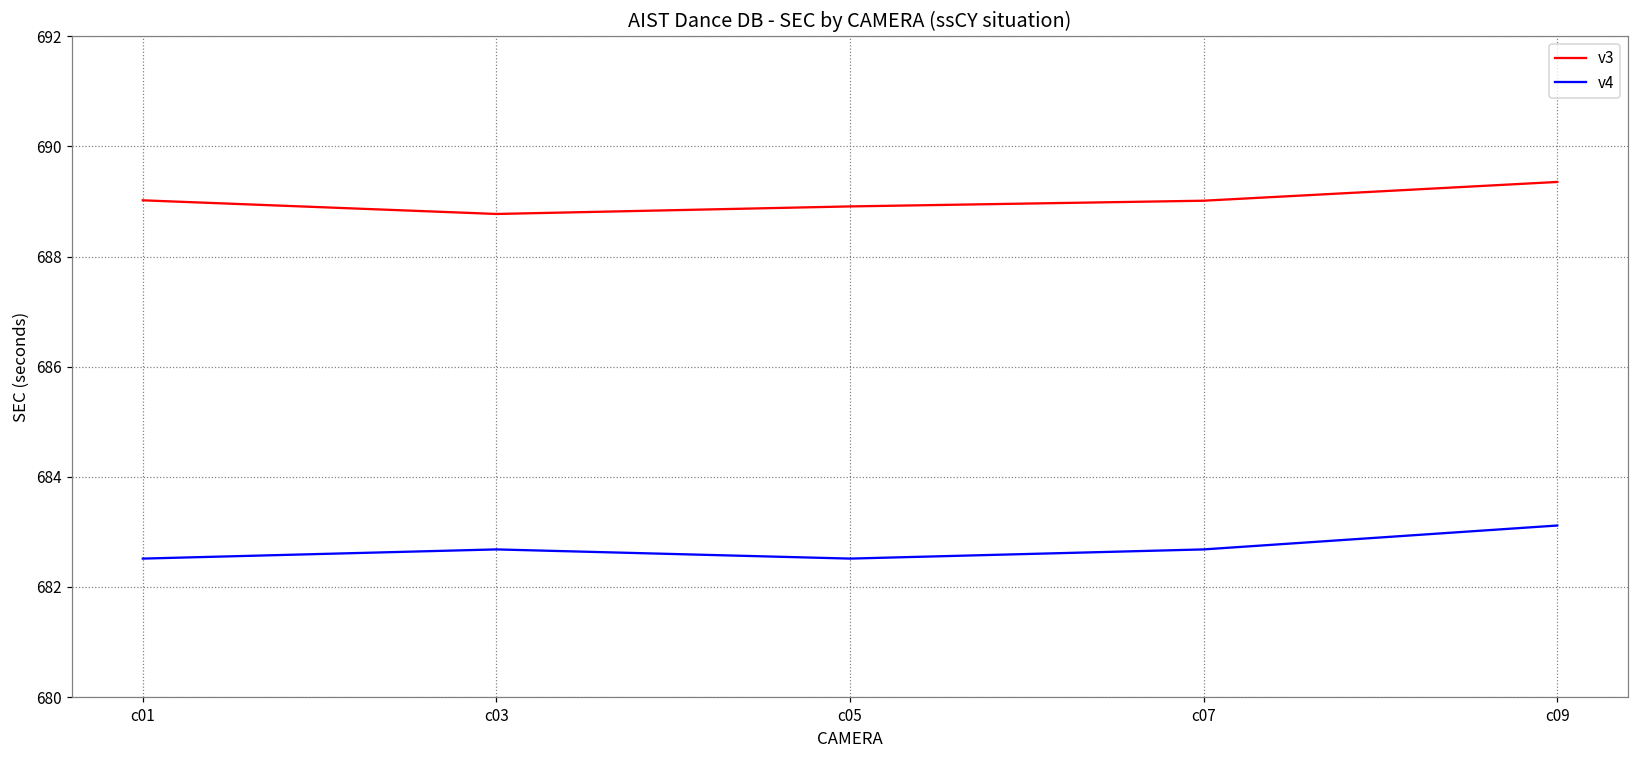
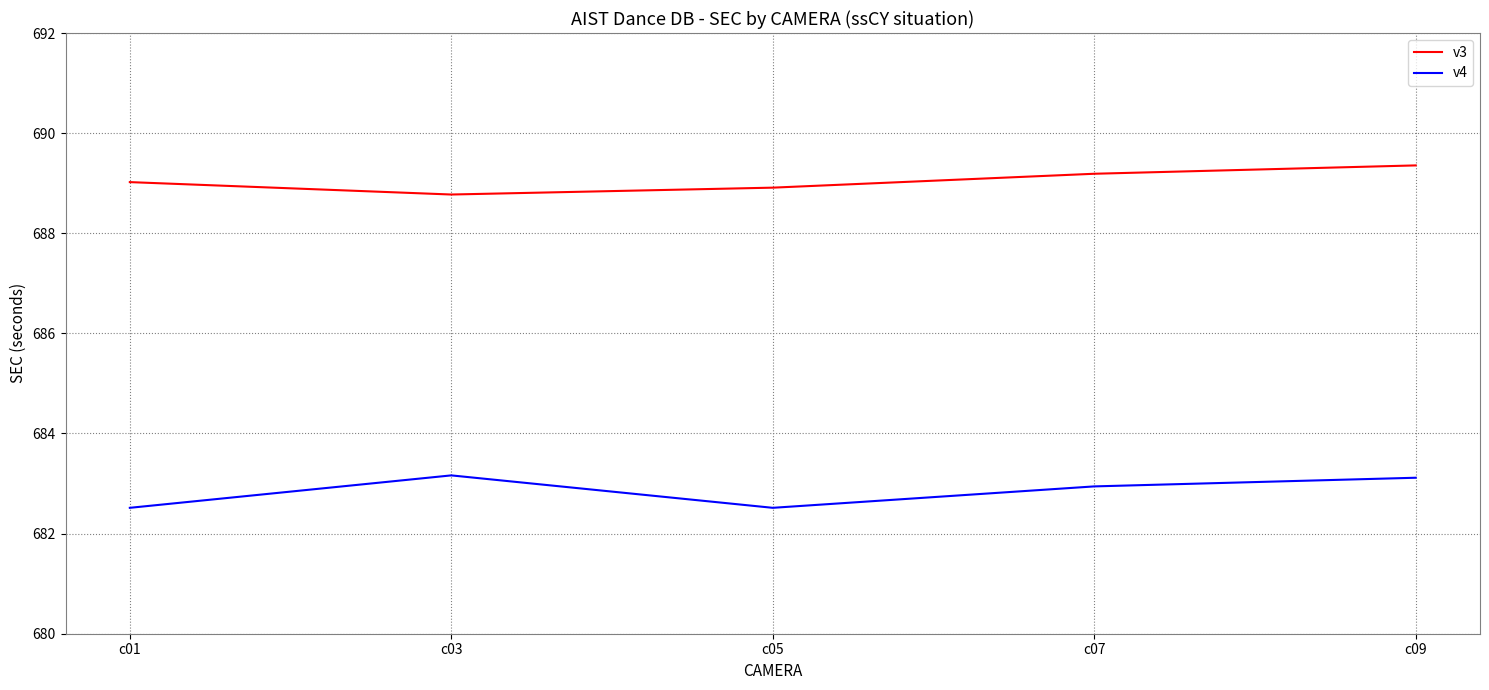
v4, c03: 682.7 -> 683.2
v3, c07: 689.0 -> 689.2
v4, c07: 682.7 -> 682.9
